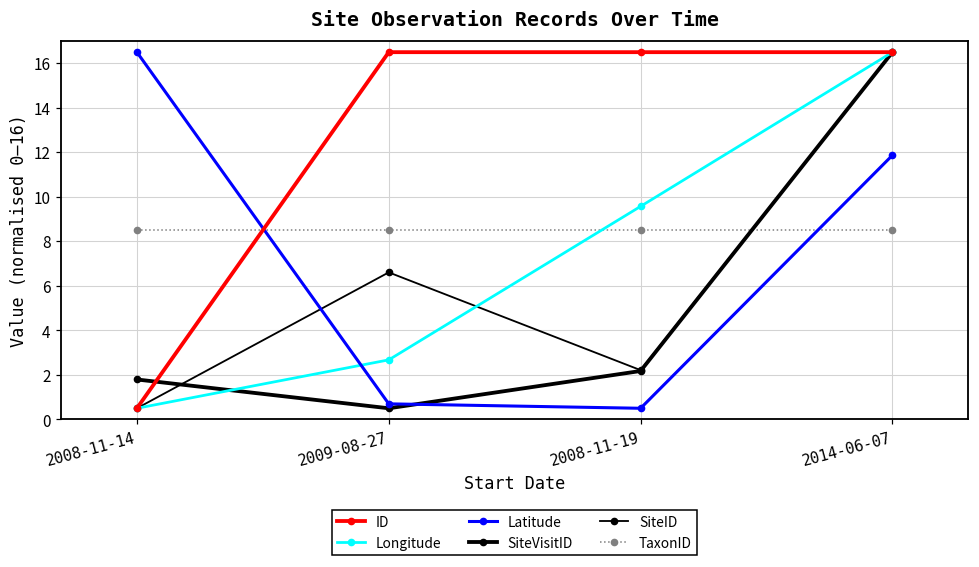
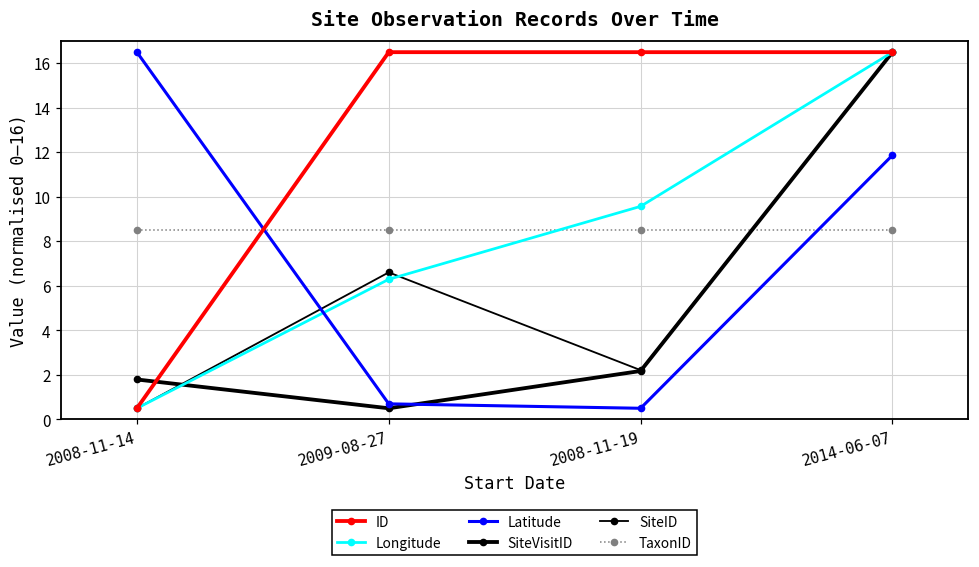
Longitude, 2009-08-27: 2.7 -> 6.3
